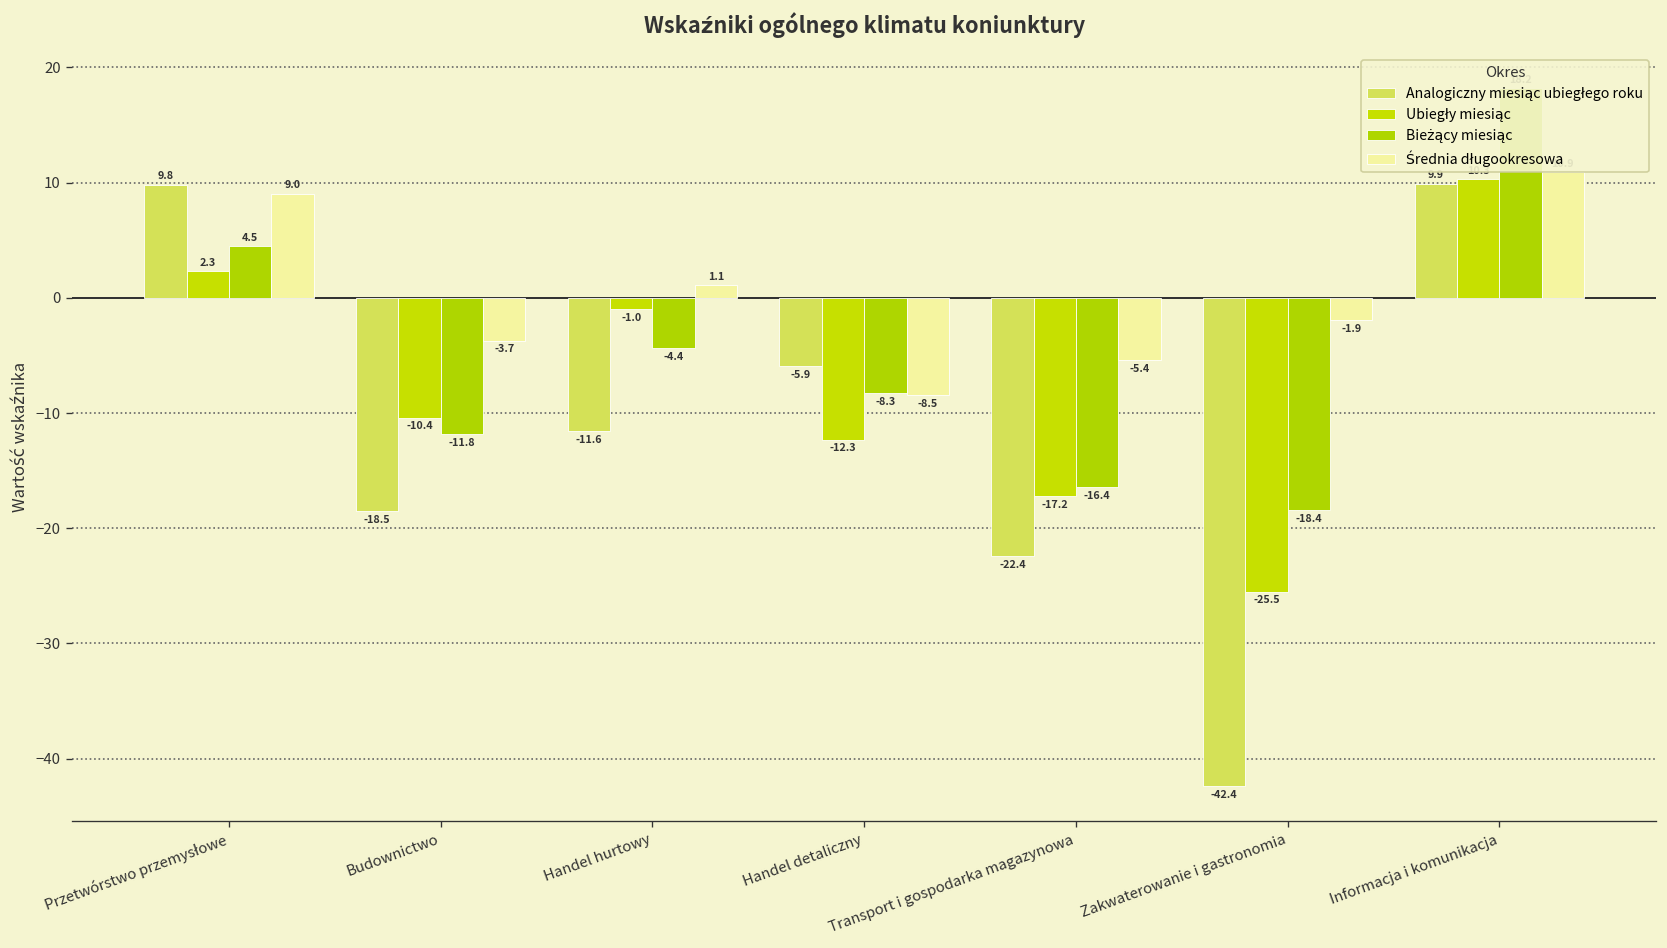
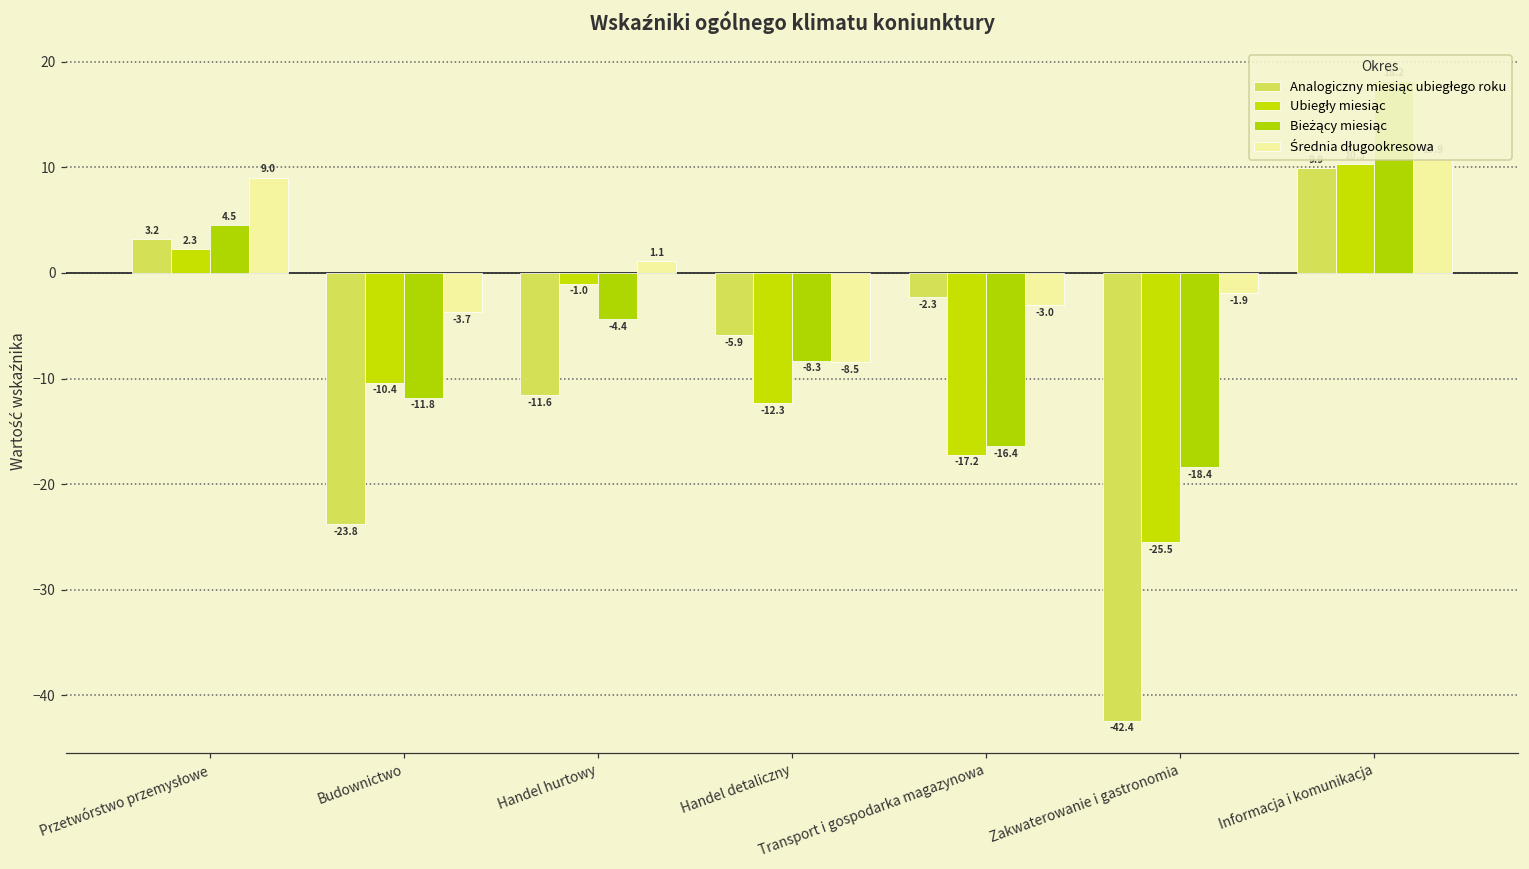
Analogiczny miesiąc ubiegłego roku, Przetwórstwo przemysłowe: 9.8 -> 3.2
Analogiczny miesiąc ubiegłego roku, Budownictwo: -18.5 -> -23.8
Analogiczny miesiąc ubiegłego roku, Transport i gospodarka magazynowa: -22.4 -> -2.3
Średnia długookresowa, Transport i gospodarka magazynowa: -5.4 -> -3.0
